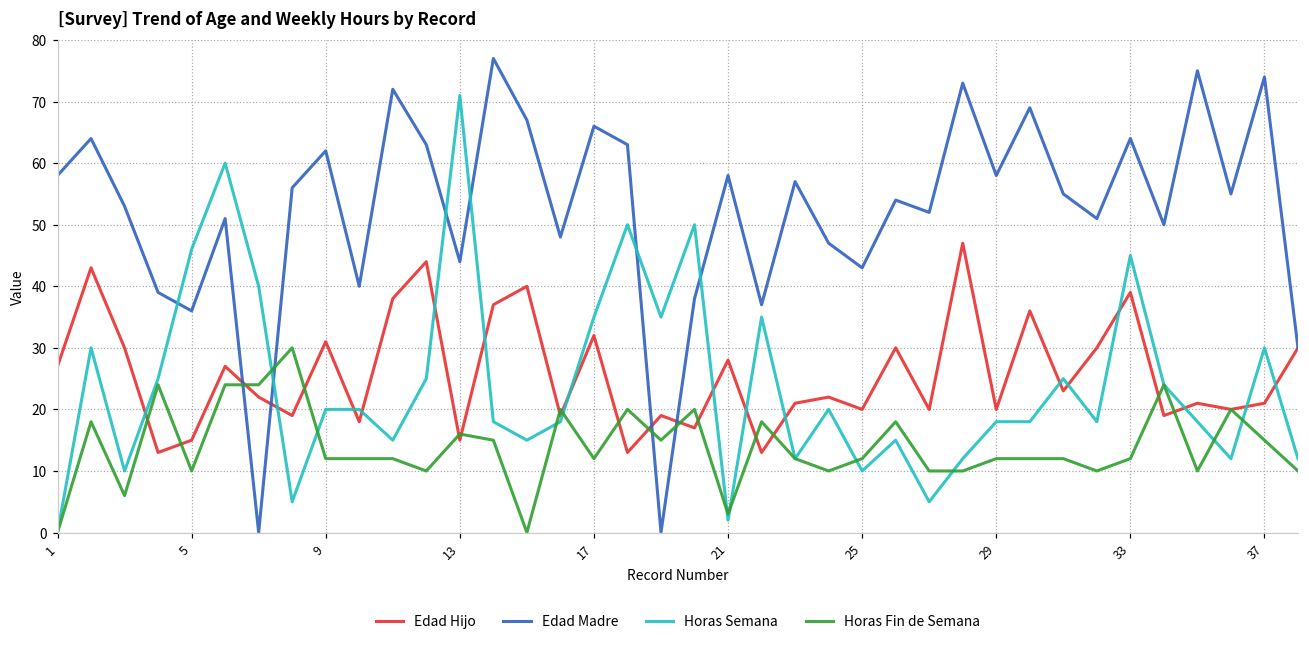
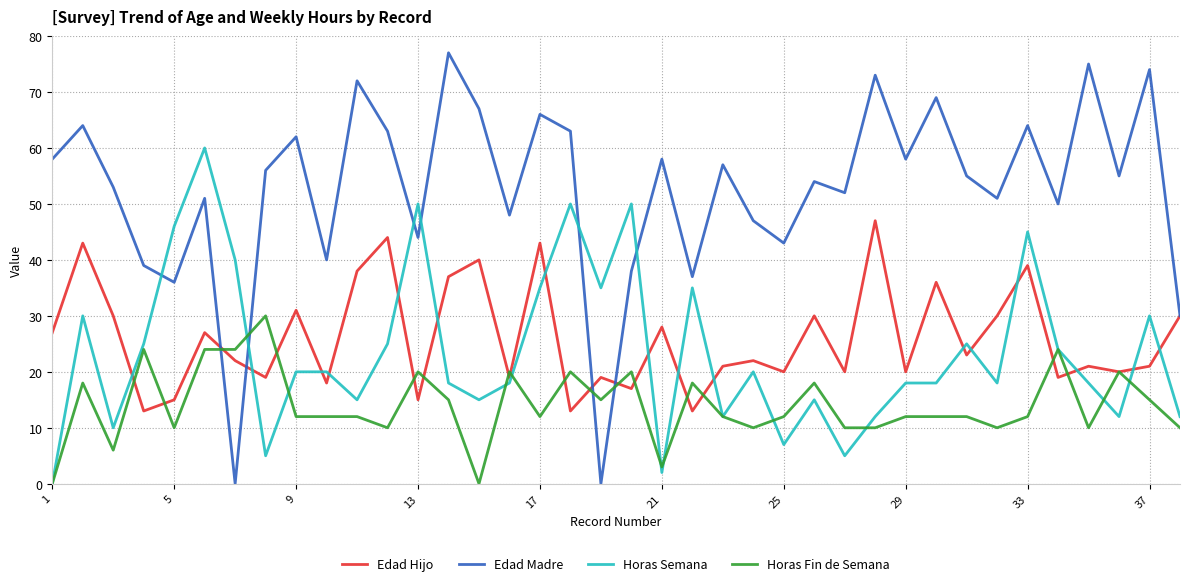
Horas Semana, 13: 71 -> 50
Horas Fin de Semana, 13: 16 -> 20
Edad Hijo, 17: 32 -> 43
Horas Semana, 25: 10 -> 7
